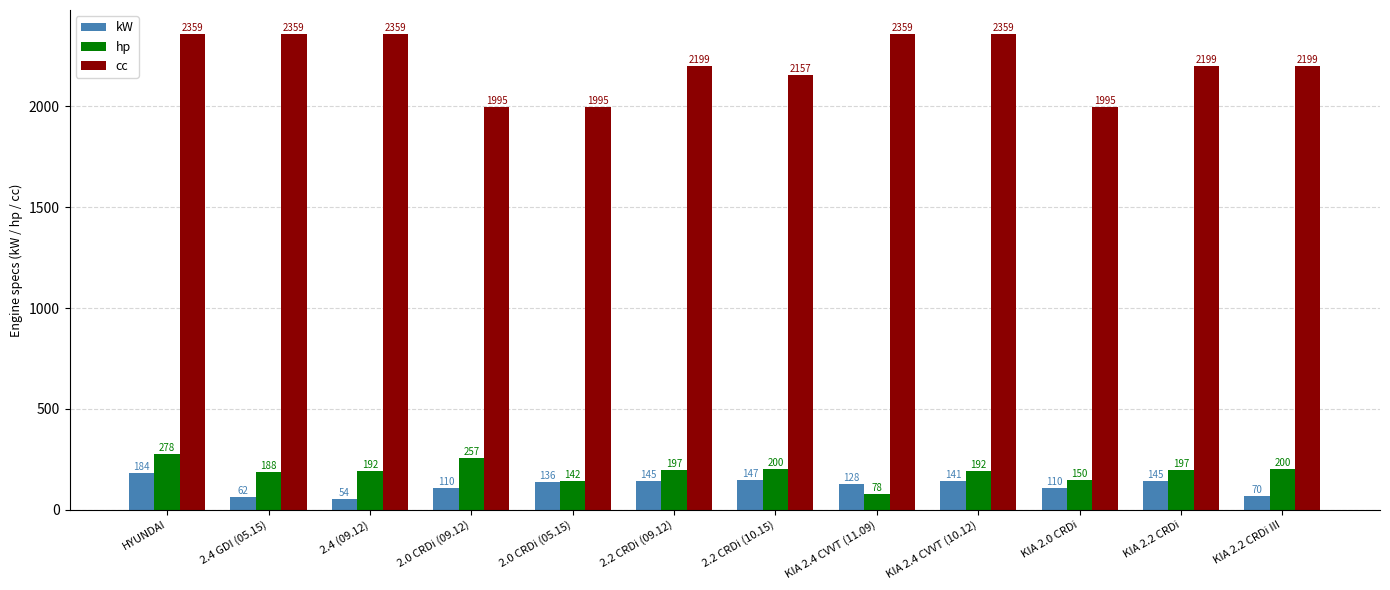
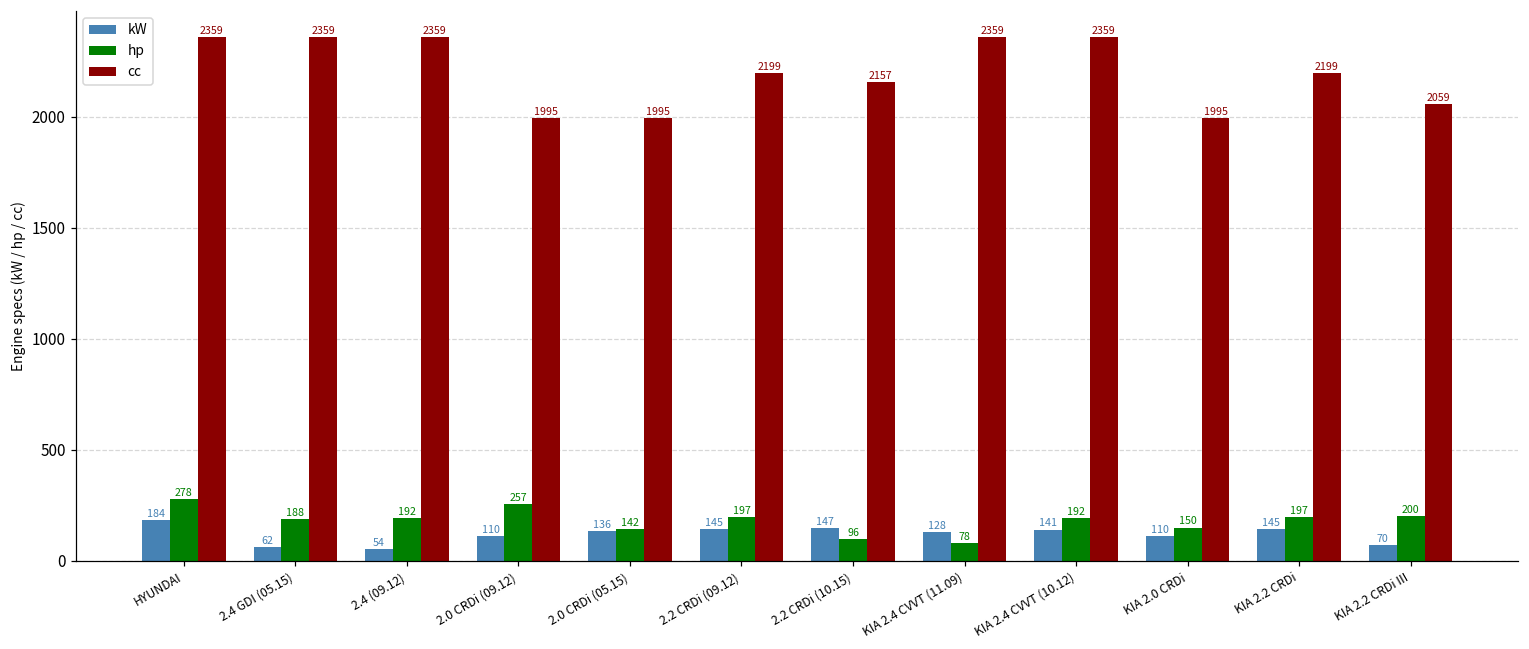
hp, 2.2 CRDi (10.15): 200 -> 96
cc, KIA 2.2 CRDi III: 2199 -> 2059
